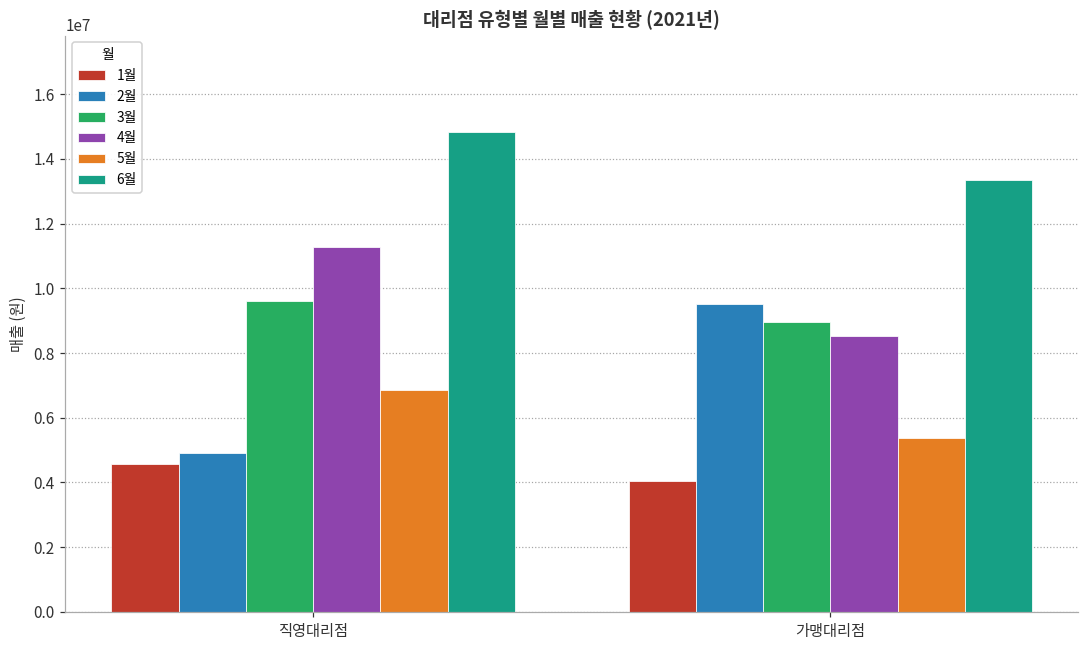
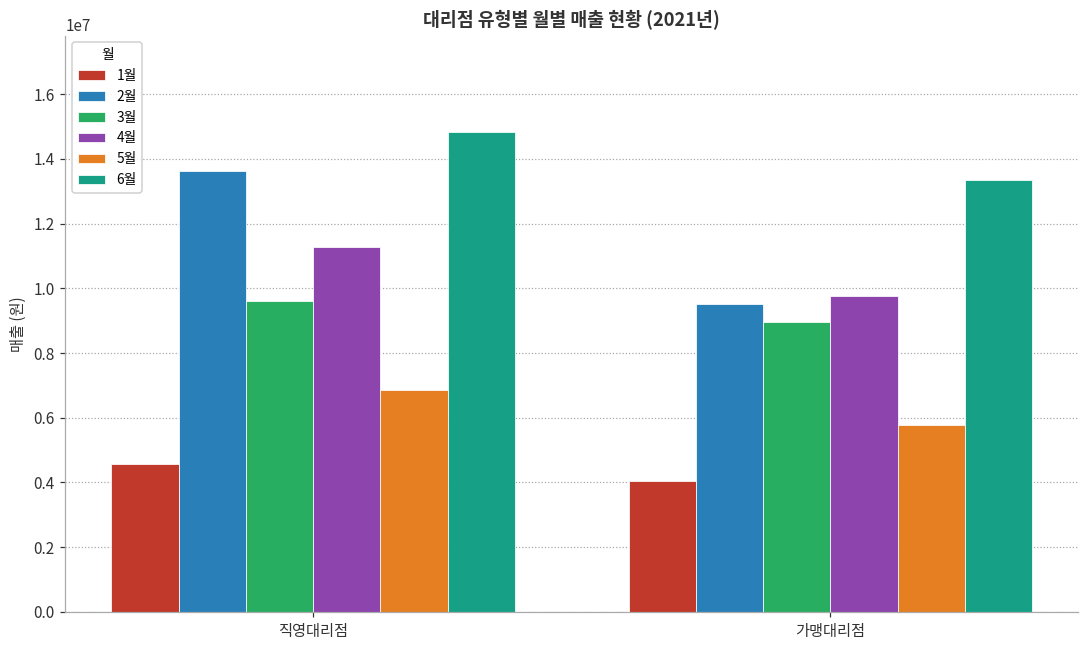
2월, 직영대리점: 4900000 -> 13600000
4월, 가맹대리점: 8500000 -> 9800000
5월, 가맹대리점: 5400000 -> 5800000
